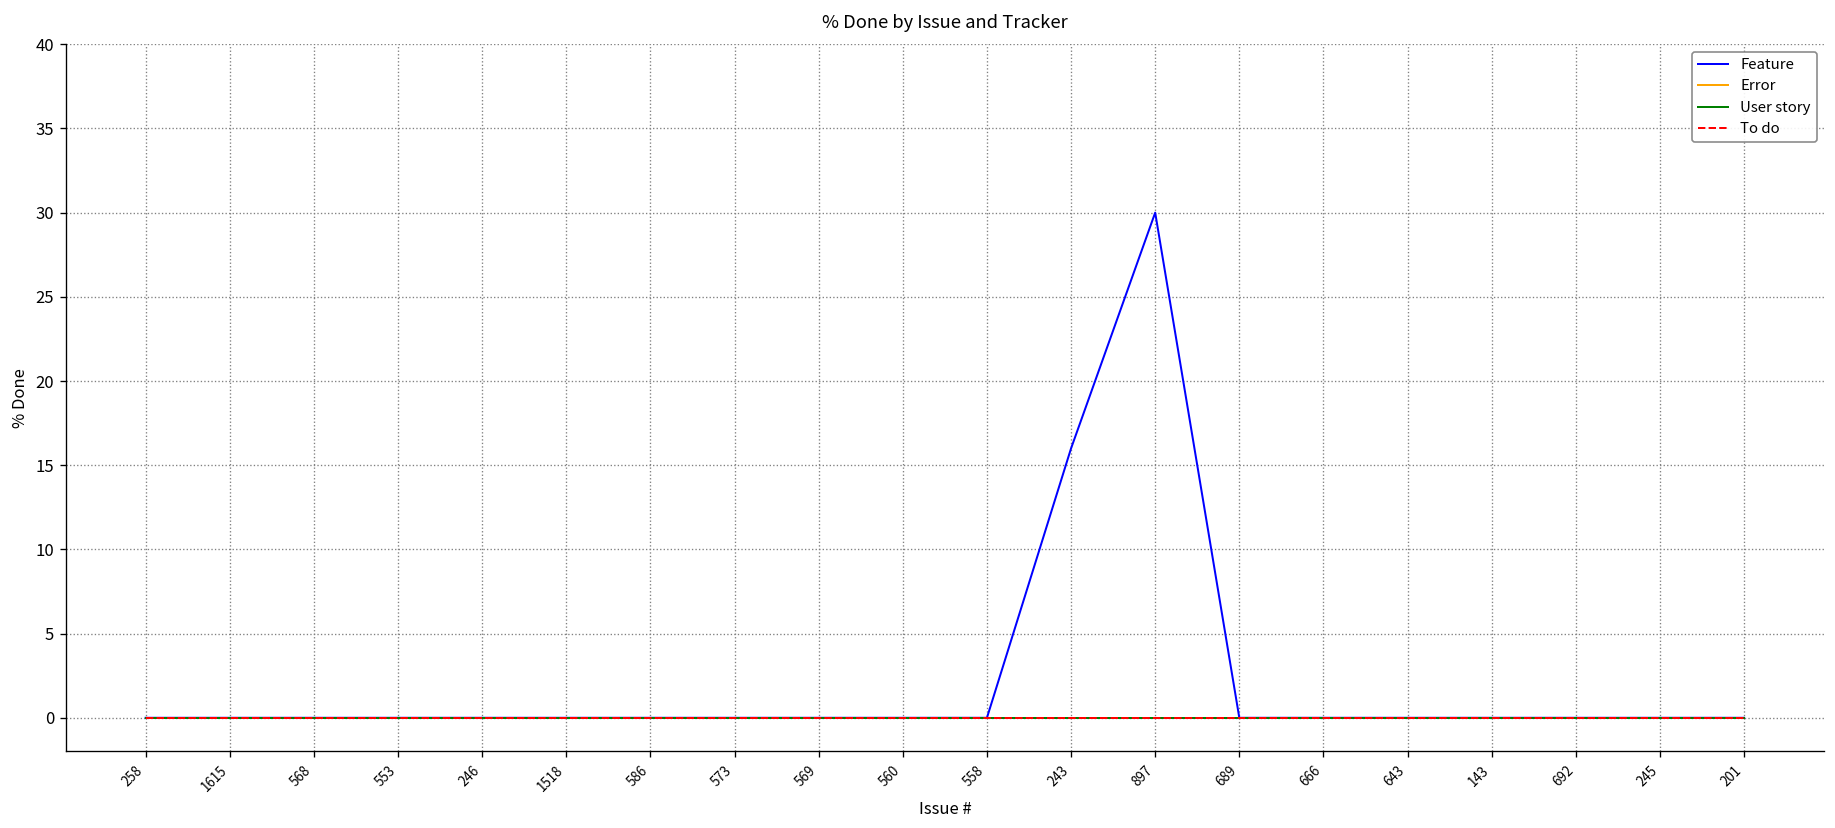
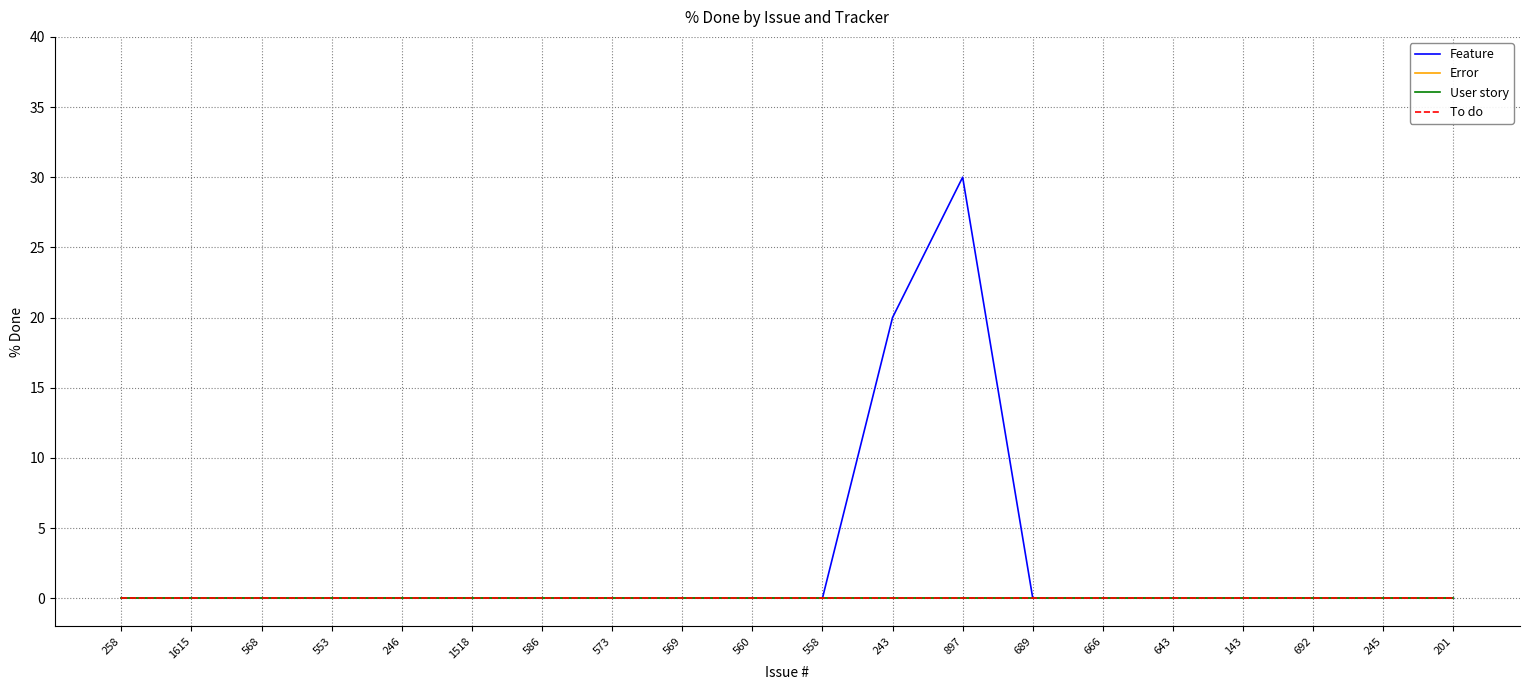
Feature, 243: 16 -> 20
